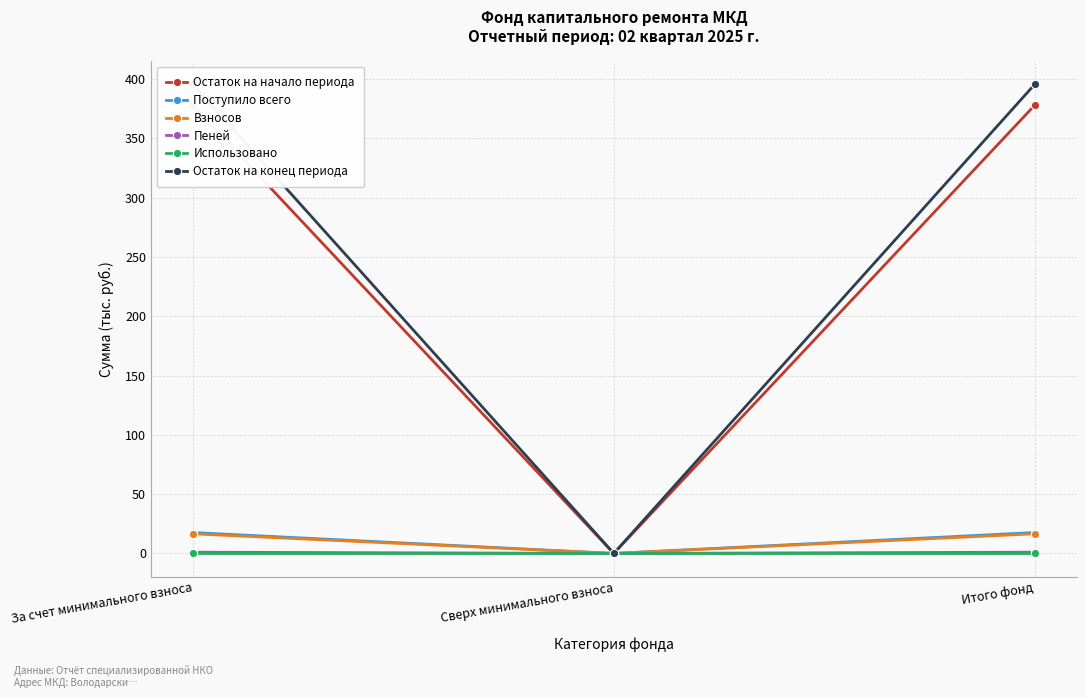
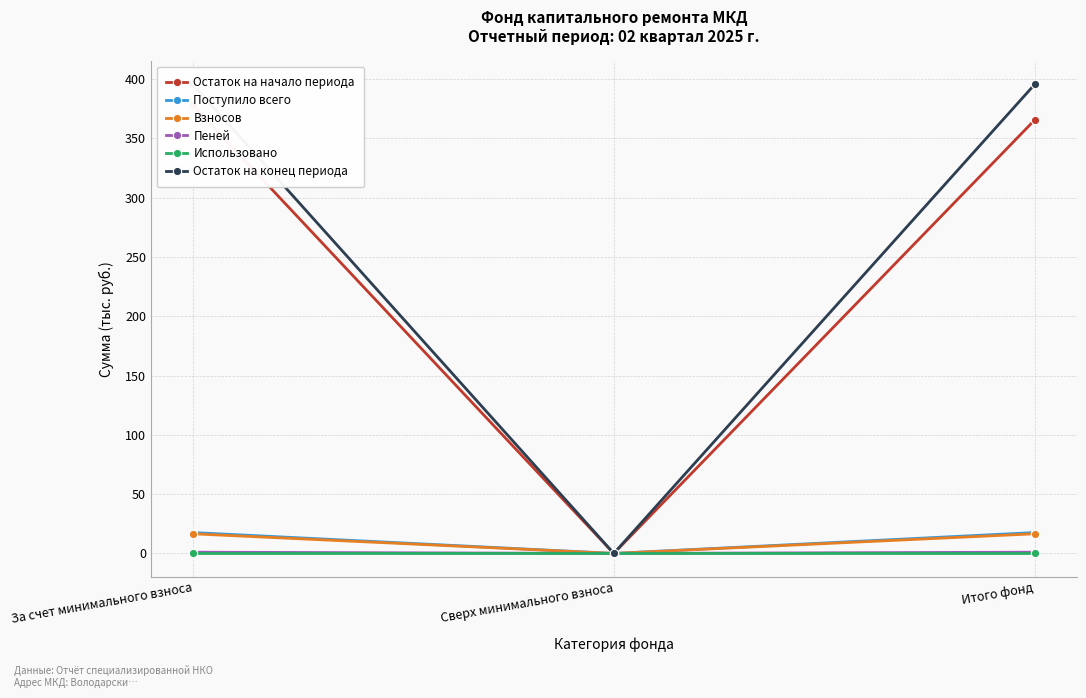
Остаток на начало периода, Итого фонд: 378 -> 365
